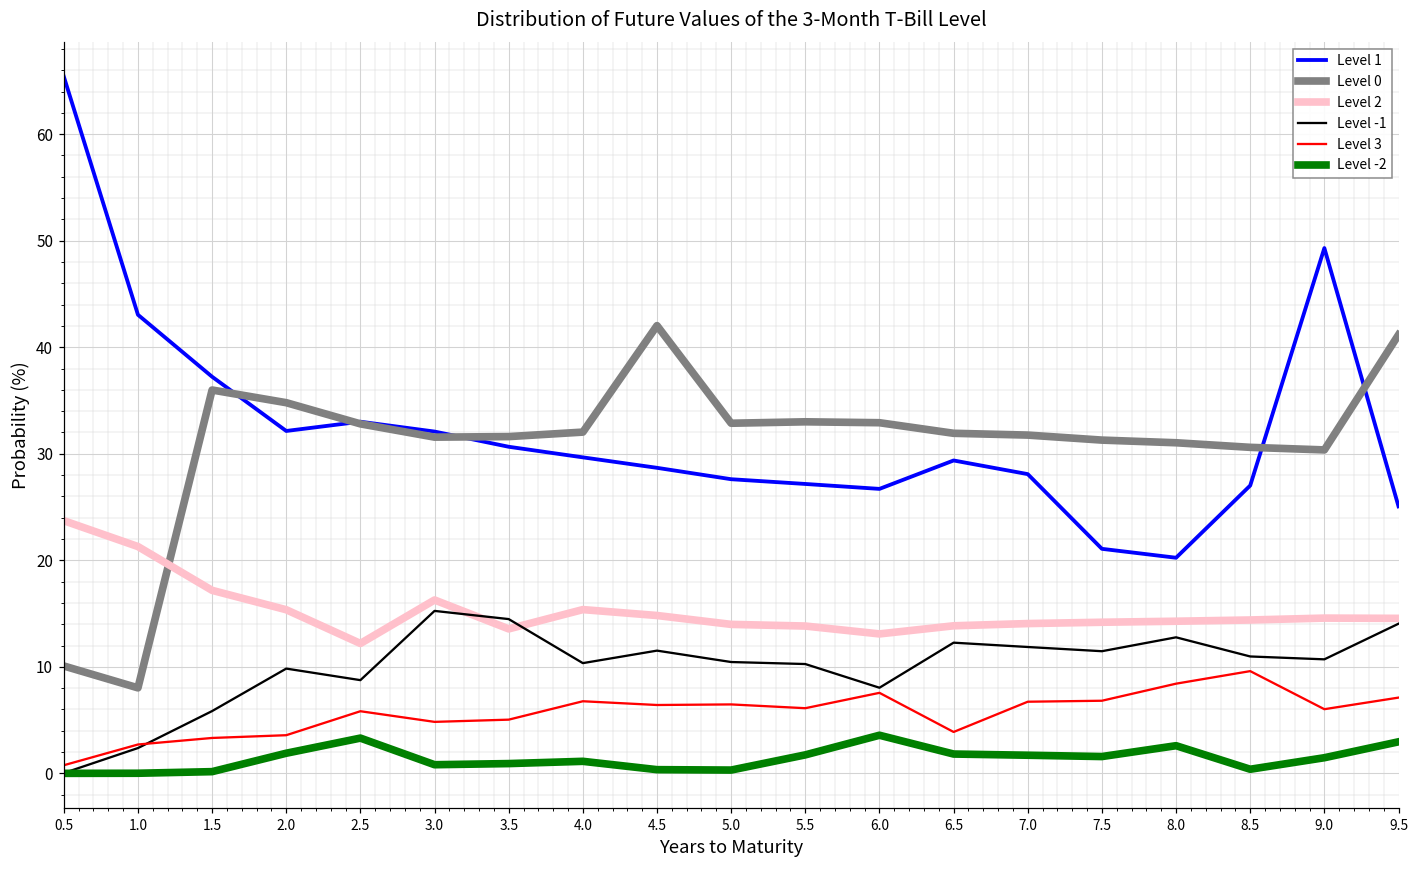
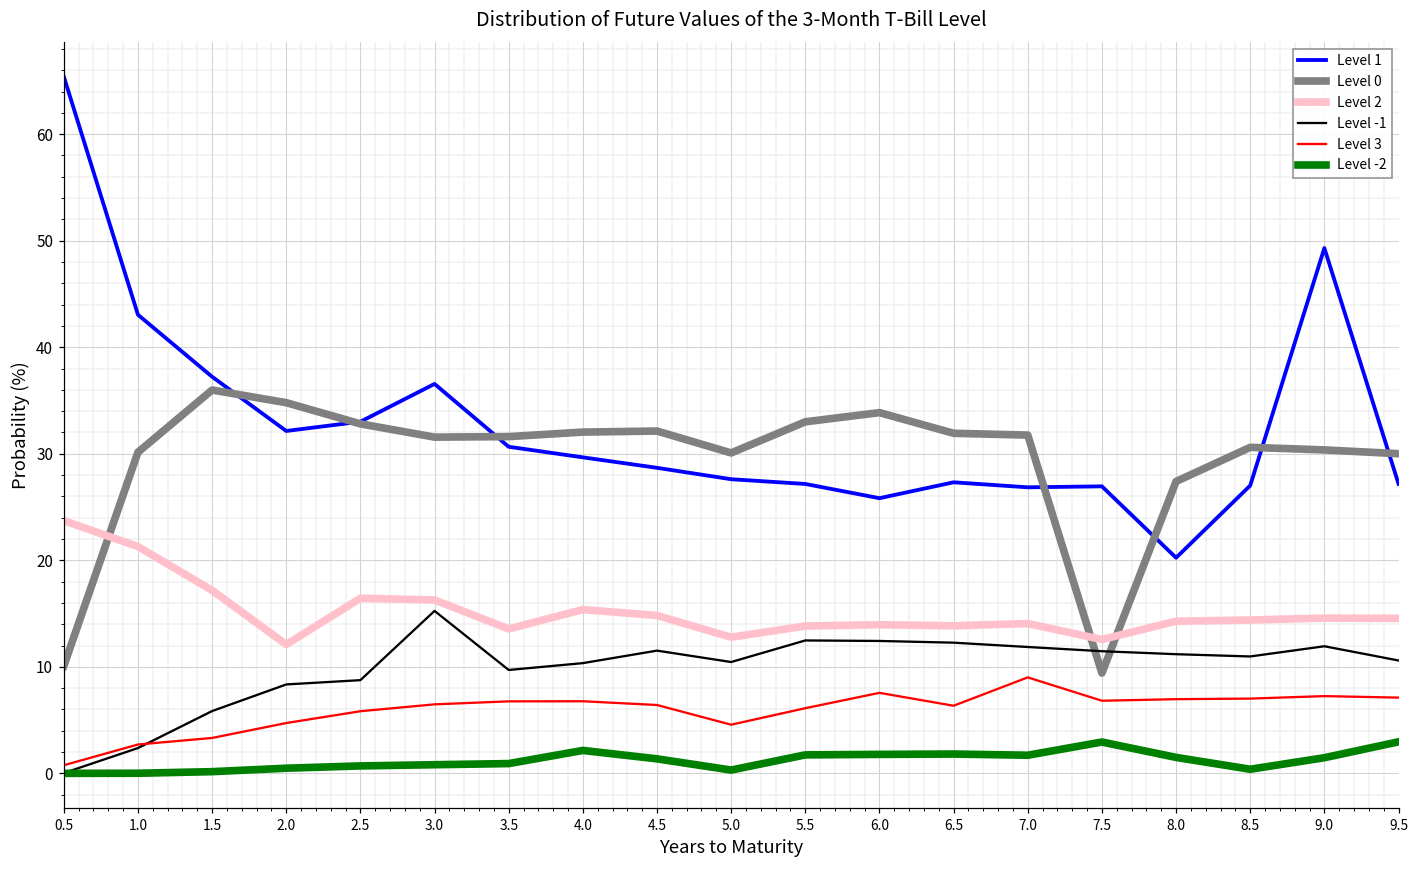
Level 0, 1.0: 8 -> 30
Level 2, 2.0: 15 -> 12
Level -1, 2.0: 10 -> 8
Level 3, 2.0: 4 -> 5
Level -2, 2.0: 2 -> 0
Level 2, 2.5: 12 -> 16
Level -2, 2.5: 3 -> 1
Level 1, 3.0: 32 -> 37
Level 3, 3.0: 5 -> 6
Level -1, 3.5: 14 -> 10
Level 3, 3.5: 5 -> 7
Level -2, 4.0: 1 -> 2
Level 0, 4.5: 42 -> 32
Level -2, 4.5: 0 -> 1
Level 0, 5.0: 33 -> 30
Level 2, 5.0: 14 -> 13
Level 3, 5.0: 6 -> 5
Level -1, 5.5: 10 -> 12
Level 1, 6.0: 27 -> 26
Level 0, 6.0: 33 -> 34
Level 2, 6.0: 13 -> 14
Level -1, 6.0: 8 -> 12
Level -2, 6.0: 4 -> 2
Level 1, 6.5: 29 -> 27
Level 3, 6.5: 4 -> 6
Level 1, 7.0: 28 -> 27
Level 3, 7.0: 7 -> 9
Level 1, 7.5: 21 -> 27
Level 0, 7.5: 31 -> 9
Level 2, 7.5: 14 -> 13
Level -2, 7.5: 2 -> 3
Level 0, 8.0: 31 -> 27
Level -1, 8.0: 13 -> 11
Level 3, 8.0: 8 -> 7
Level -2, 8.0: 3 -> 1
Level 3, 8.5: 10 -> 7
Level -1, 9.0: 11 -> 12
Level 3, 9.0: 6 -> 7
Level 1, 9.5: 25 -> 27
Level 0, 9.5: 41 -> 30
Level -1, 9.5: 14 -> 11
